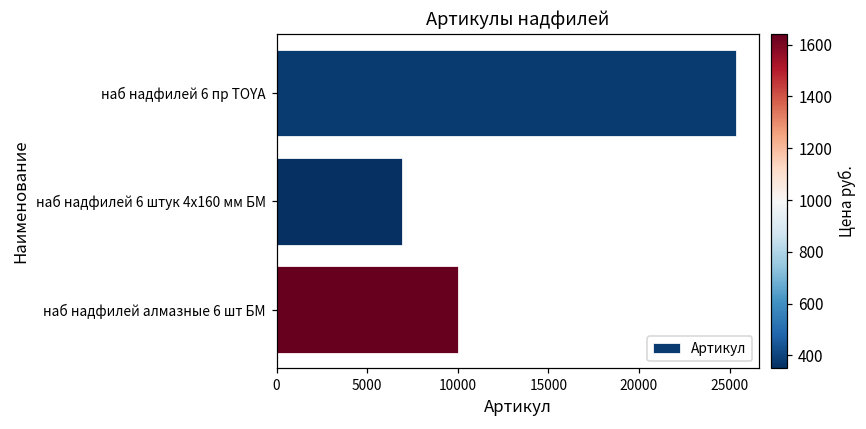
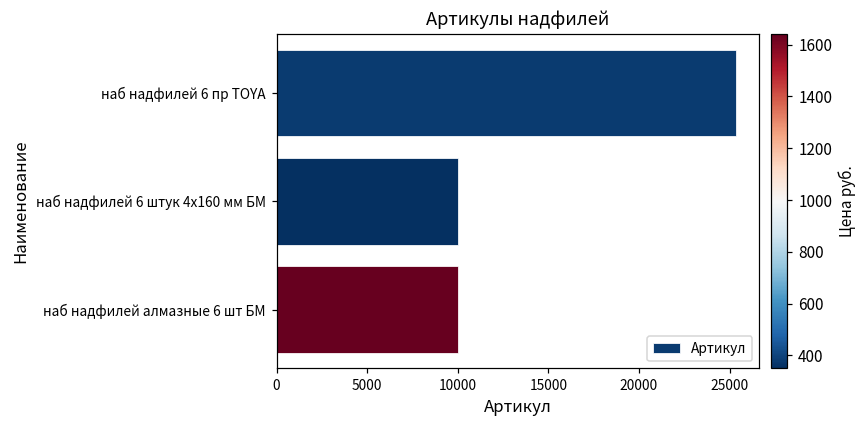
наб надфилей 6 штук 4х160 мм БМ: 6900 -> 10000
